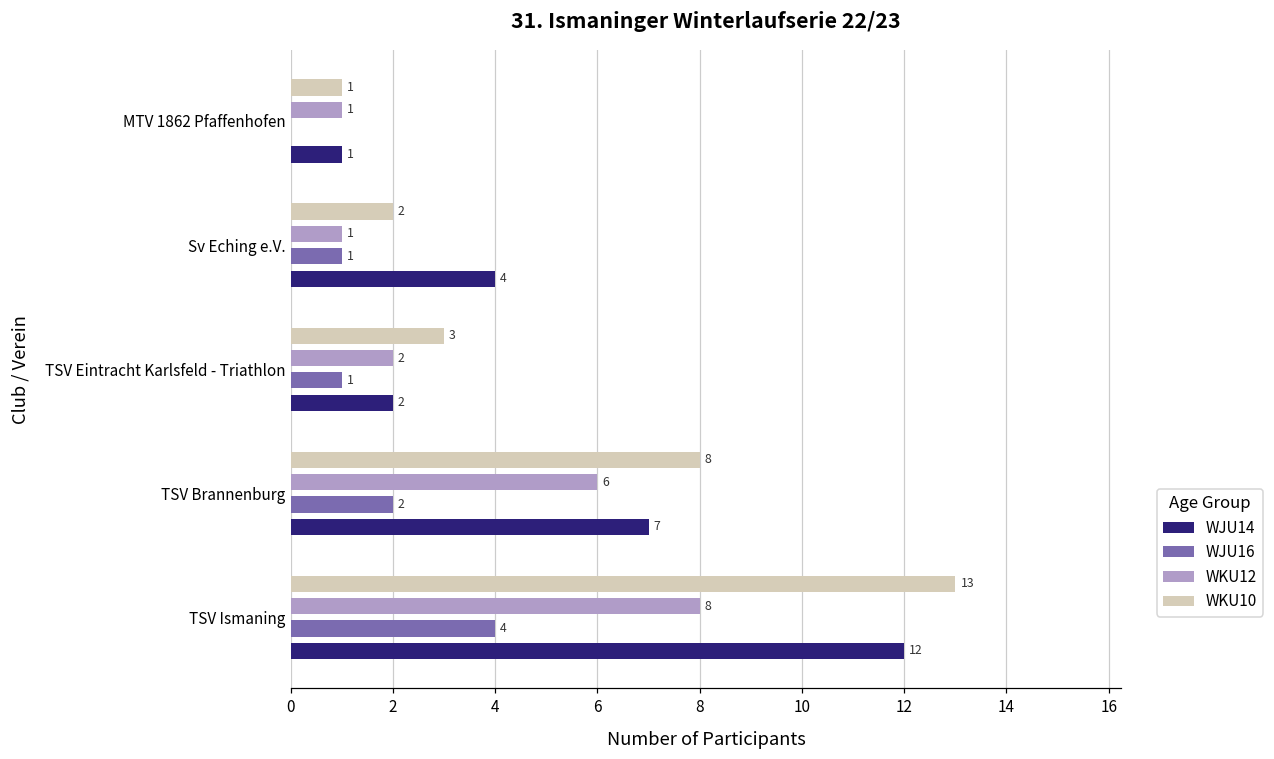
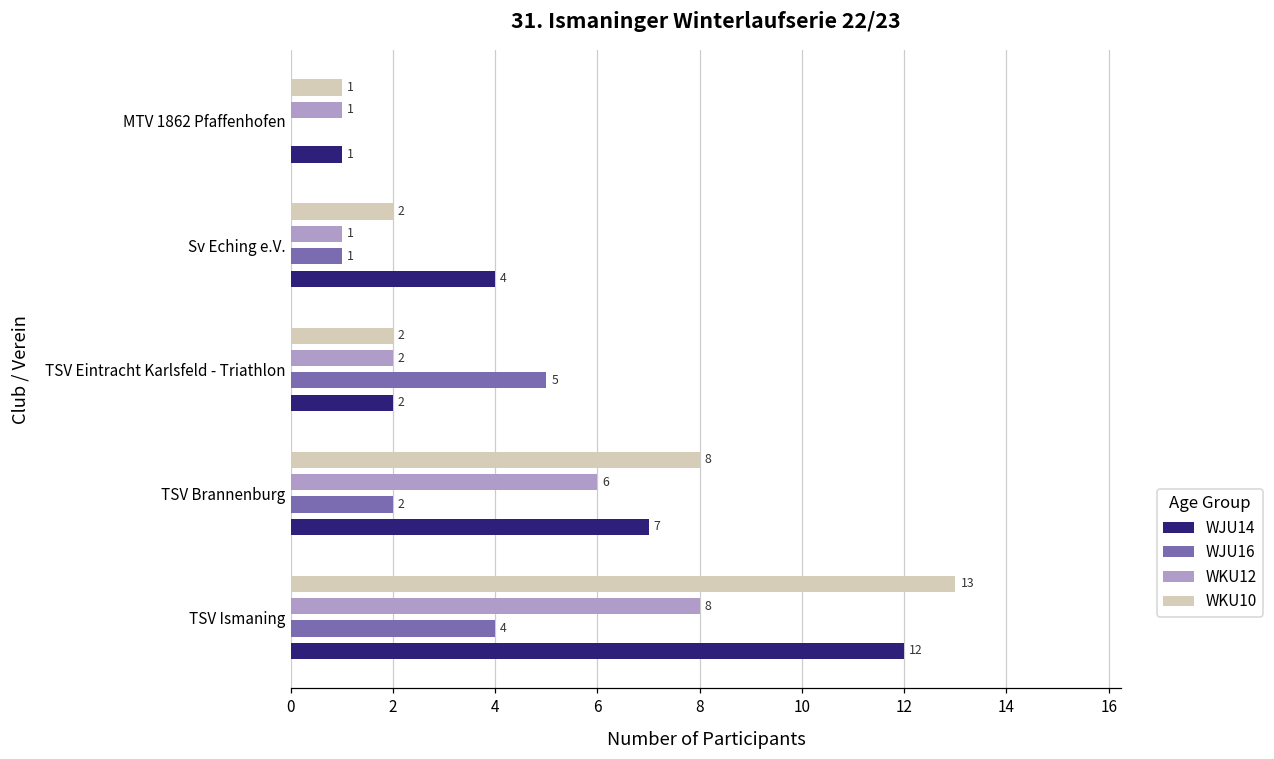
WKU10, TSV Eintracht Karlsfeld - Triathlon: 3 -> 2
WJU16, TSV Eintracht Karlsfeld - Triathlon: 1 -> 5
